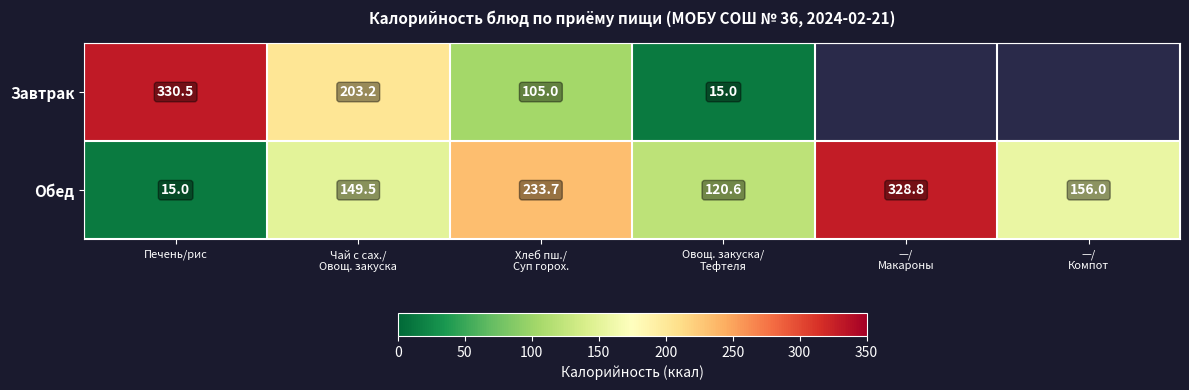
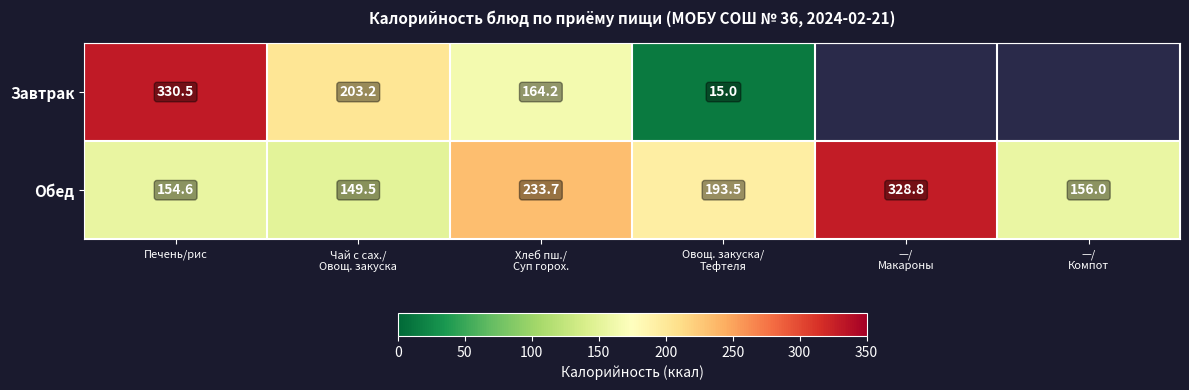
Завтрак, Хлеб пш./ Суп горох.: 105.0 -> 164.2
Обед, Печень/рис: 15.0 -> 154.6
Обед, Овощ. закуска/ Тефтеля: 120.6 -> 193.5
